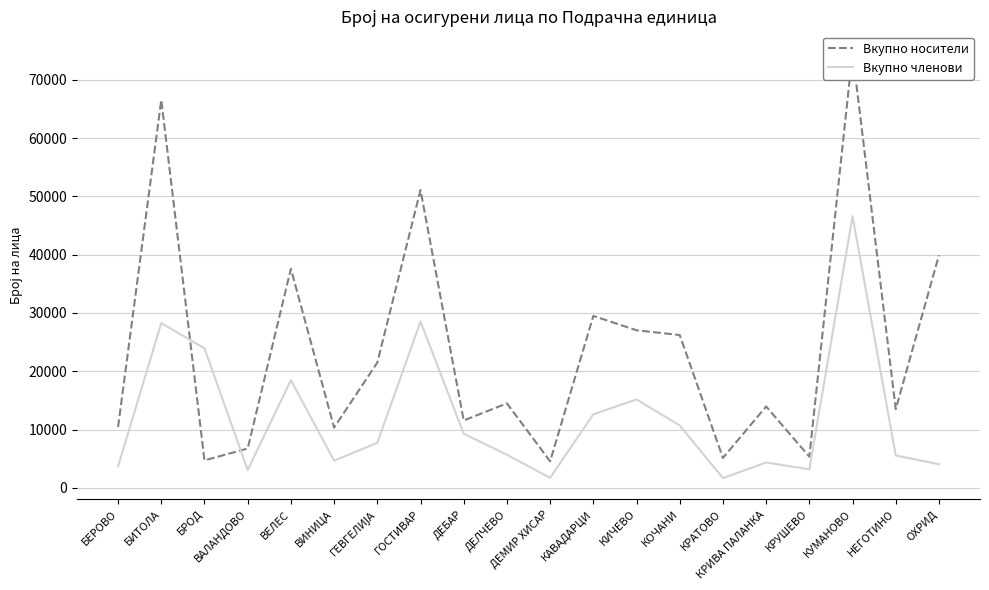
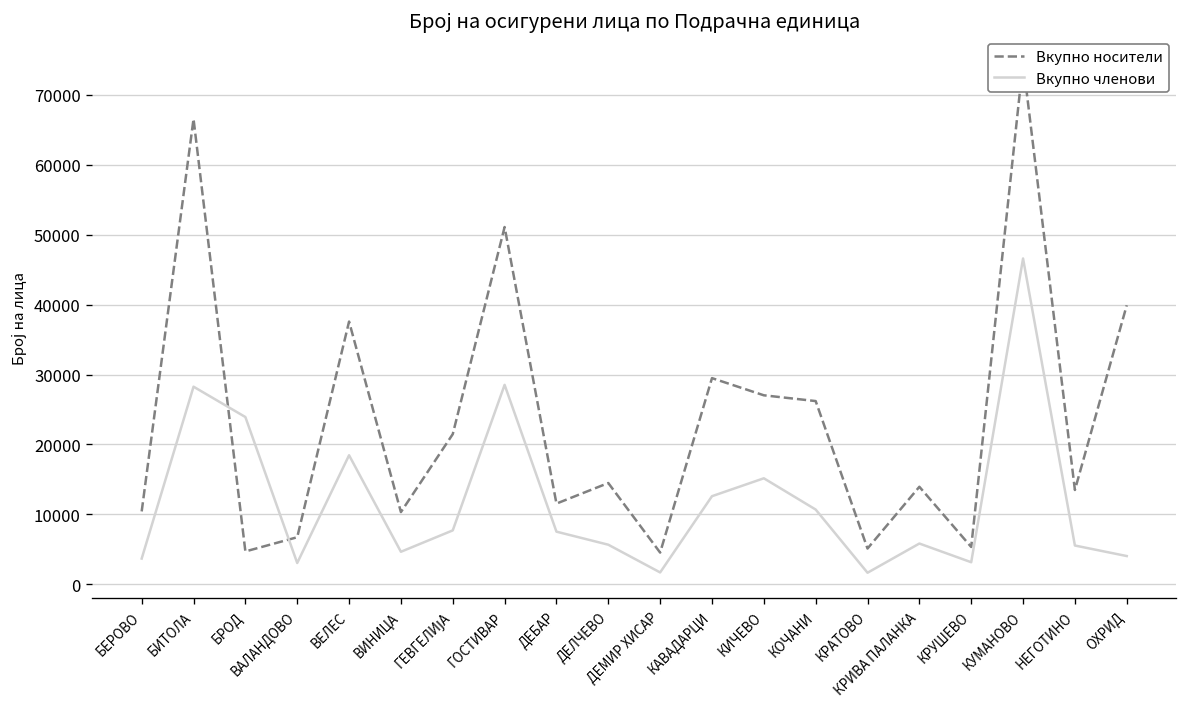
Вкупно членови, ДЕБАР: 9000 -> 8000
Вкупно членови, КРИВА ПАЛАНКА: 4000 -> 6000
